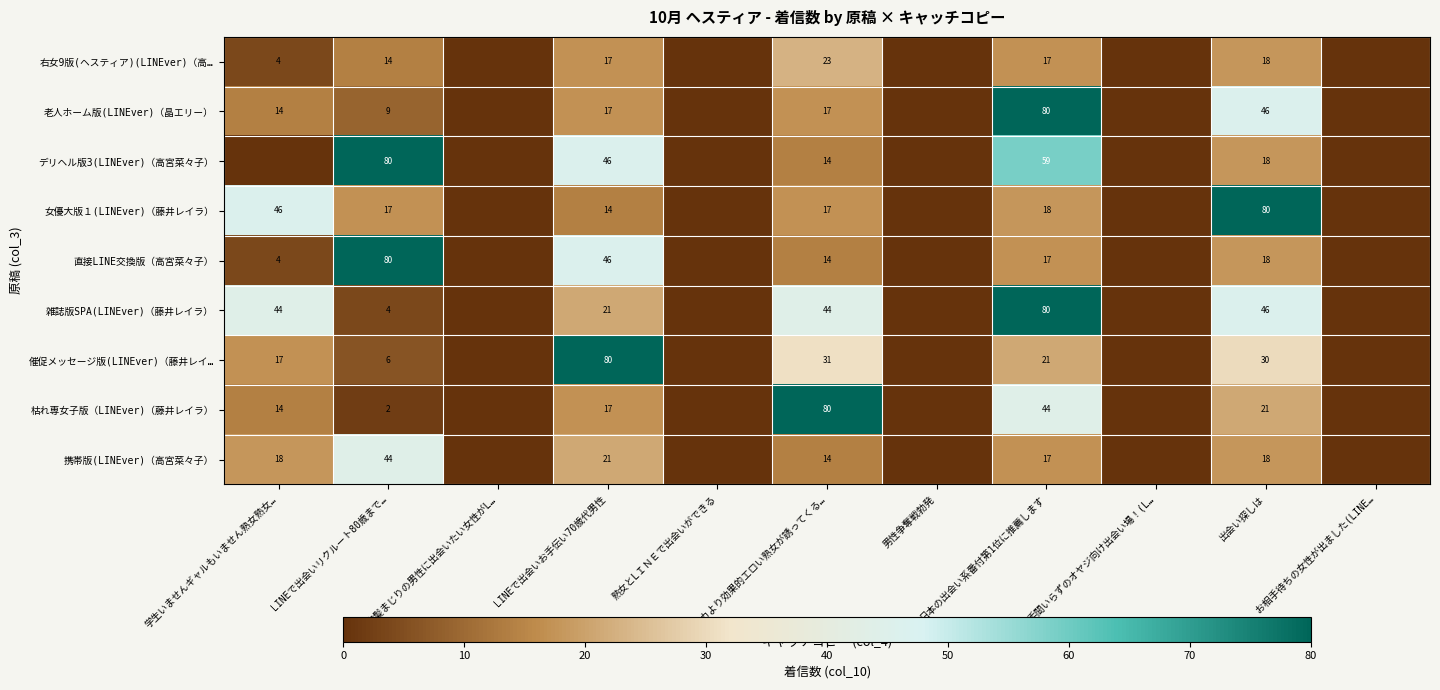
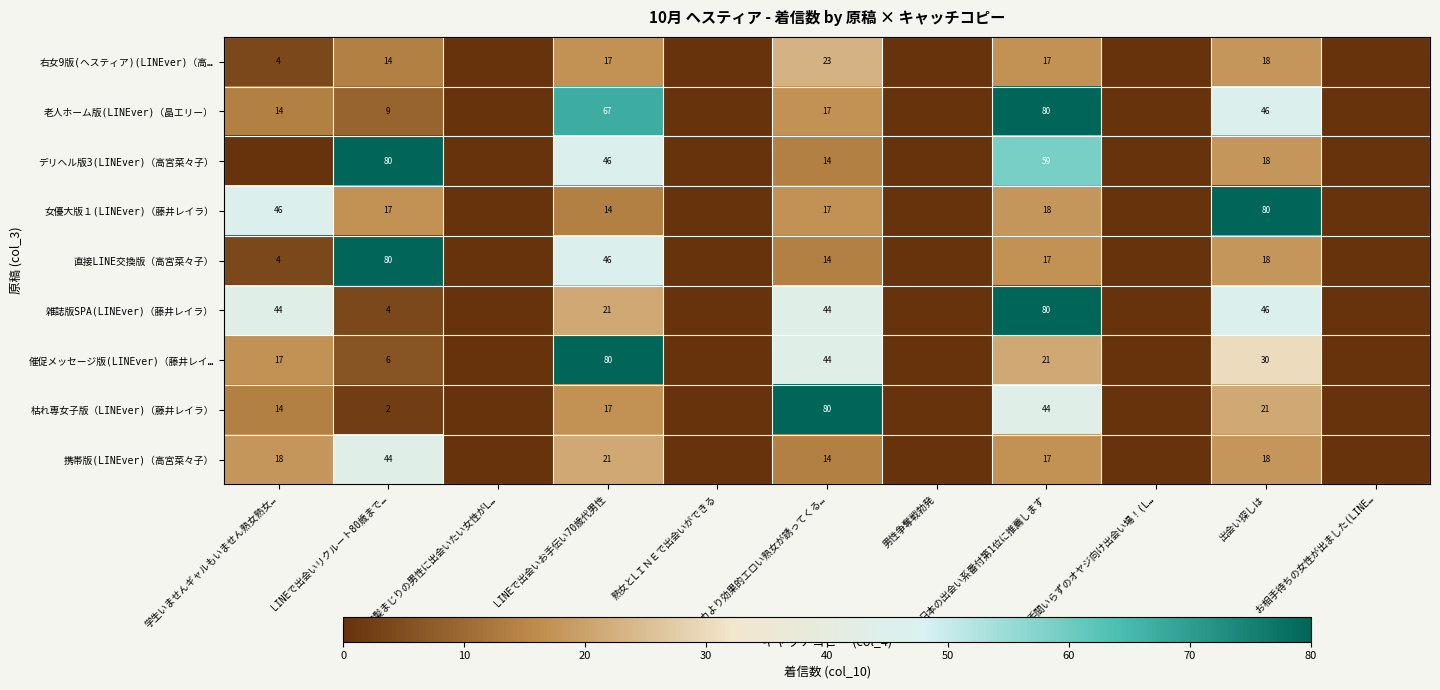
老人ホーム版(LINEver)（晶エリー）, LINEで出会いお手伝い70歳代男性: 17 -> 67
催促メッセージ版(LINEver)（藤井レイ…, マカより効果的エロい熟女が誘ってくる…: 31 -> 44
